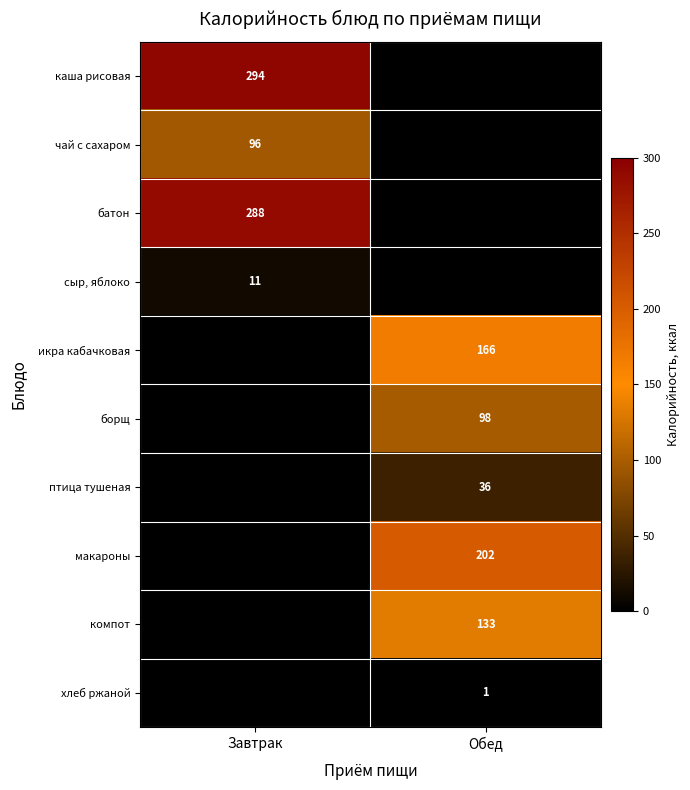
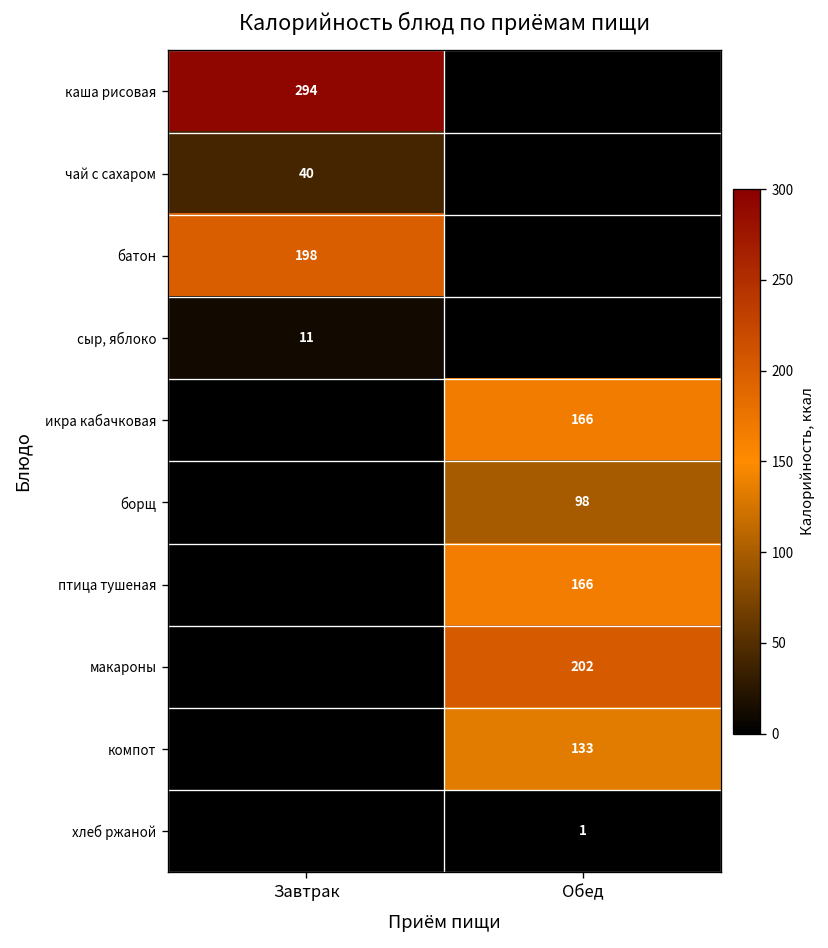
чай с сахаром, Завтрак: 96 -> 40
батон, Завтрак: 288 -> 198
птица тушеная, Обед: 36 -> 166
